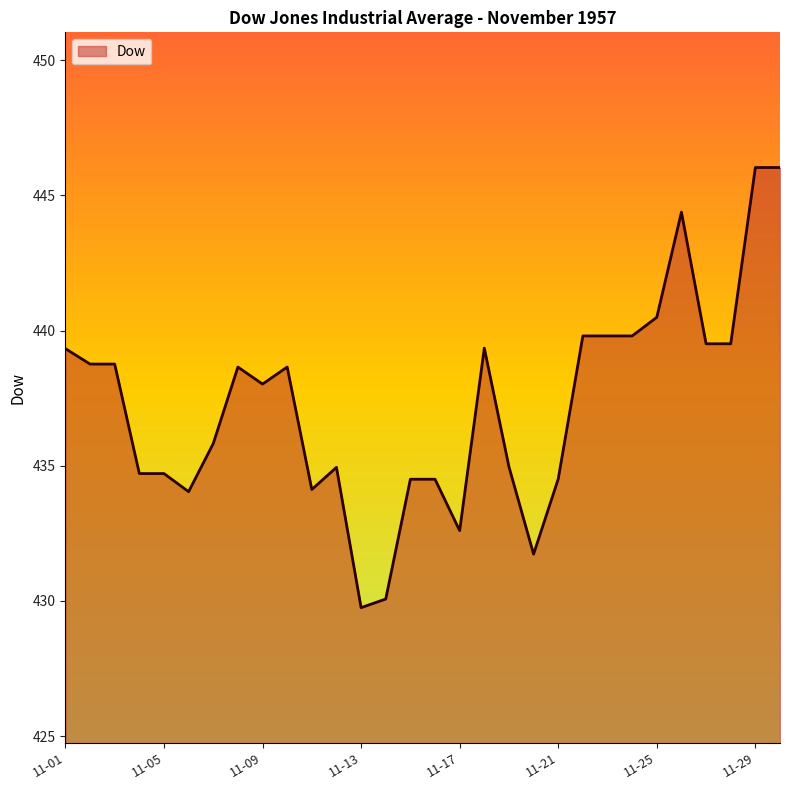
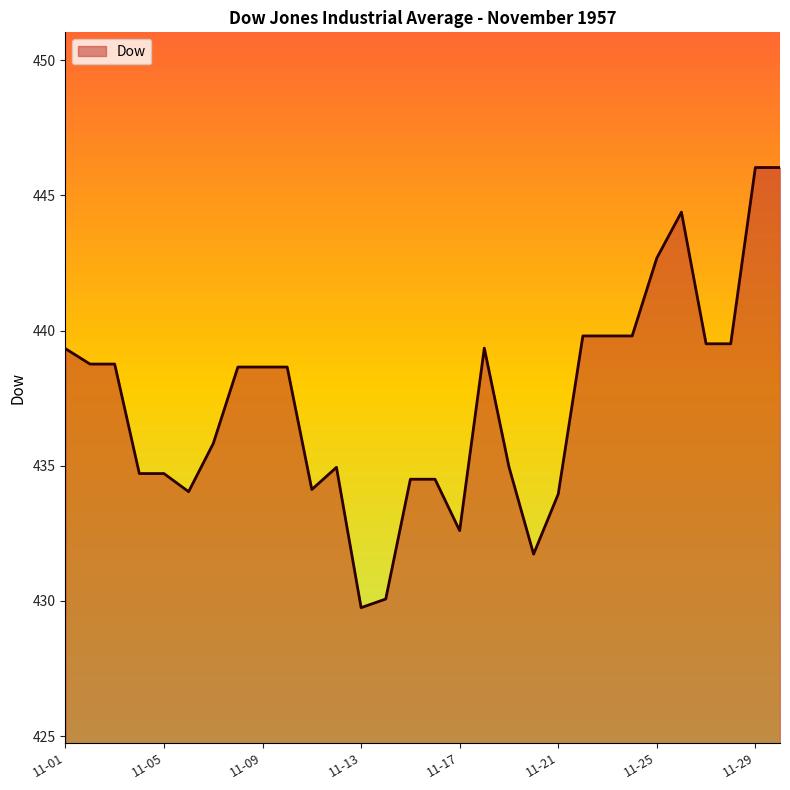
11-09: 438.0 -> 438.7
11-21: 434.5 -> 434.0
11-25: 440.5 -> 442.7
